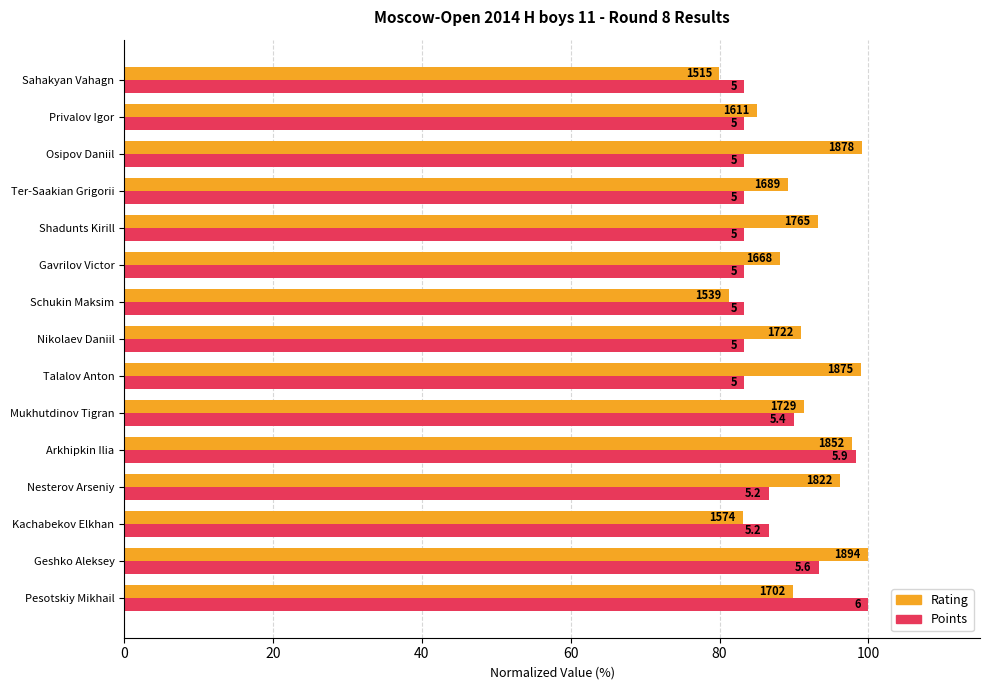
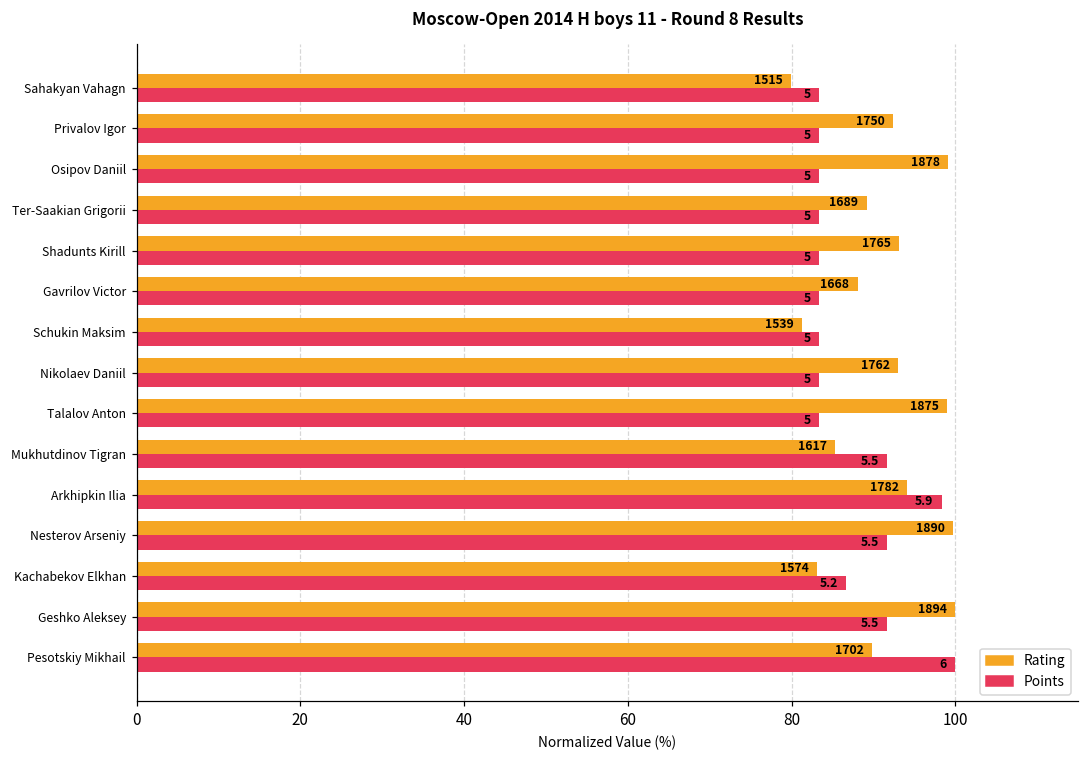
Rating, Privalov Igor: 1611 -> 1750
Rating, Nikolaev Daniil: 1722 -> 1762
Rating, Mukhutdinov Tigran: 1729 -> 1617
Points, Mukhutdinov Tigran: 5.4 -> 5.5
Rating, Arkhipkin Ilia: 1852 -> 1782
Rating, Nesterov Arseniy: 1822 -> 1890
Points, Nesterov Arseniy: 5.2 -> 5.5
Points, Geshko Aleksey: 5.6 -> 5.5
